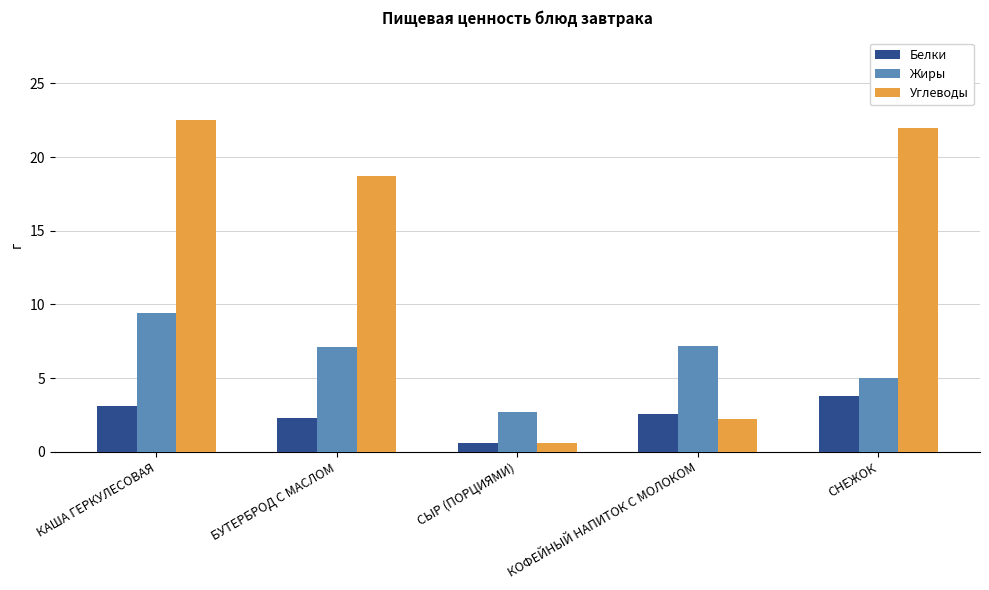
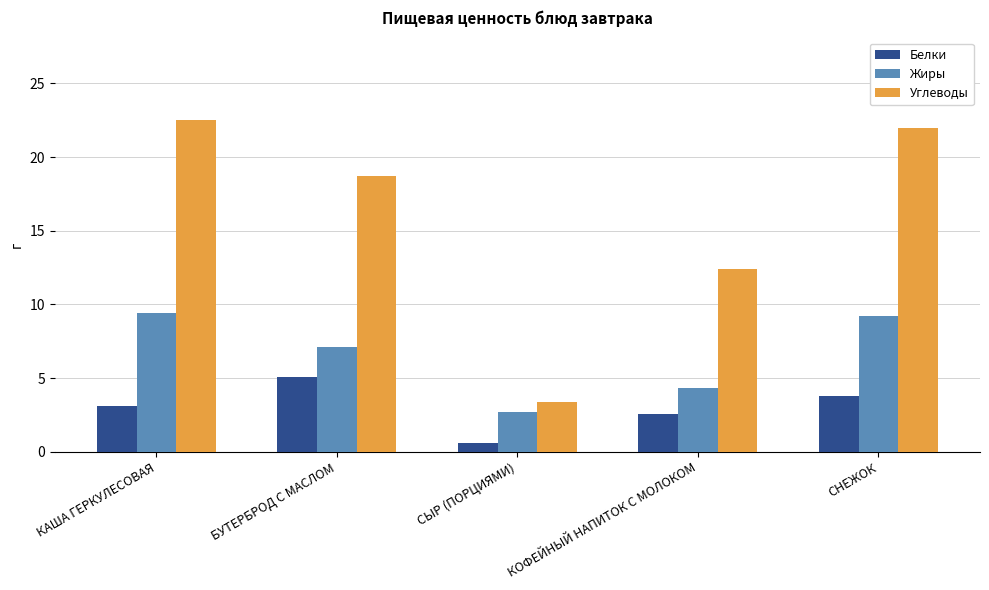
Белки, БУТЕРБРОД С МАСЛОМ: 2.3 -> 5.1
Углеводы, СЫР (ПОРЦИЯМИ): 0.6 -> 3.4
Жиры, КОФЕЙНЫЙ НАПИТОК С МОЛОКОМ: 7.2 -> 4.3
Углеводы, КОФЕЙНЫЙ НАПИТОК С МОЛОКОМ: 2.2 -> 12.4
Жиры, СНЕЖОК: 5.0 -> 9.2
